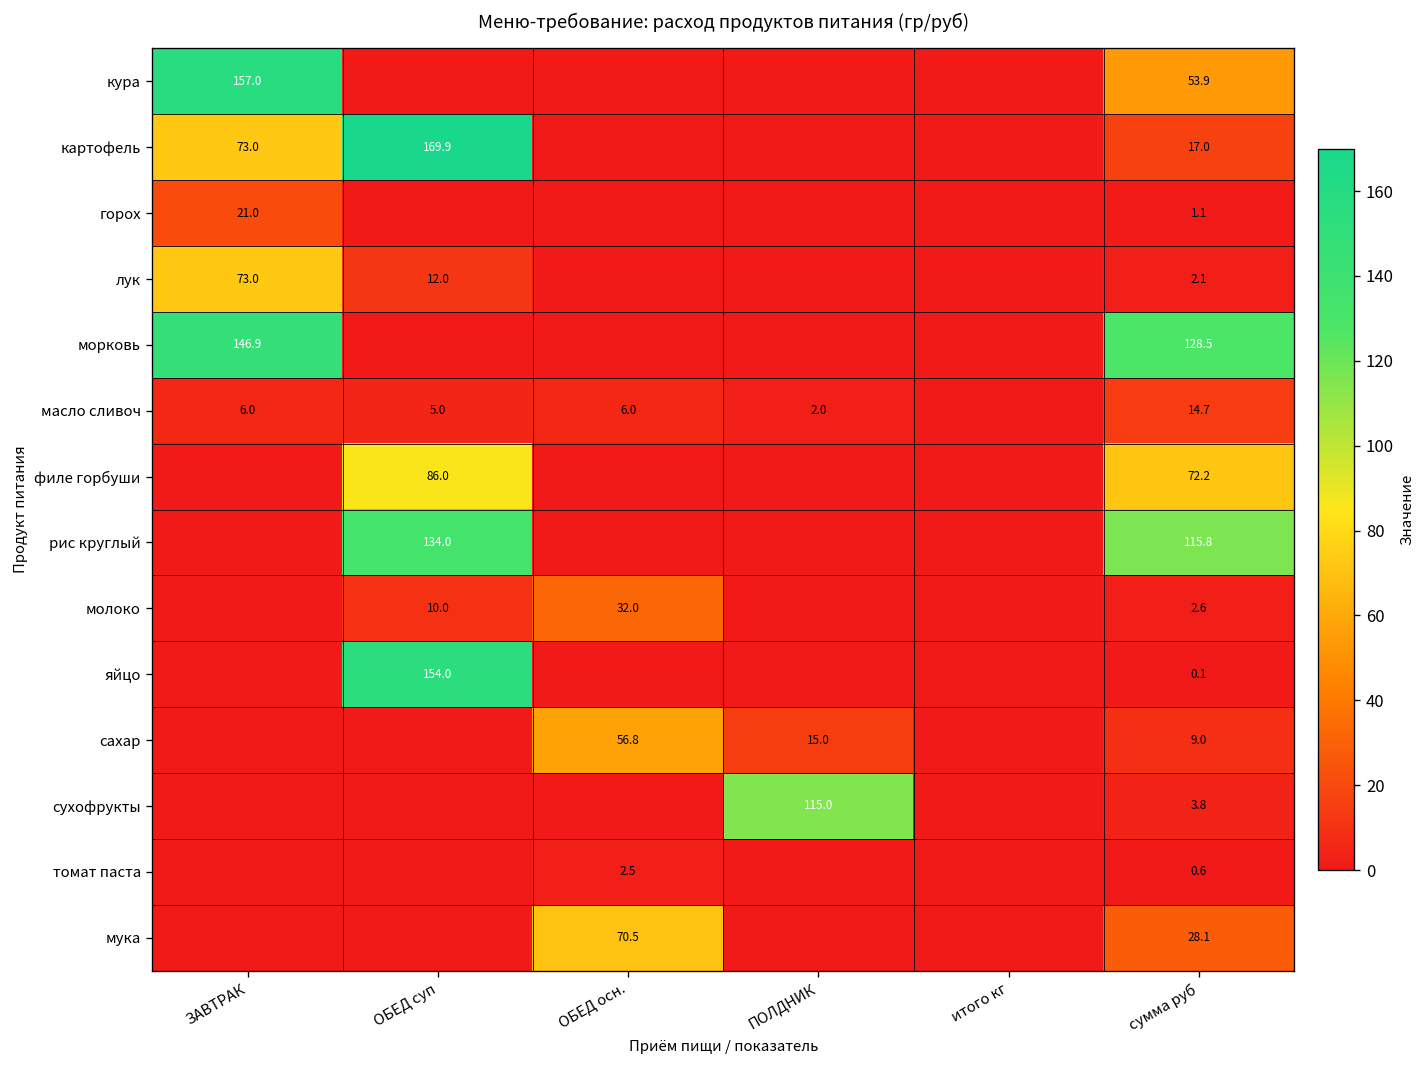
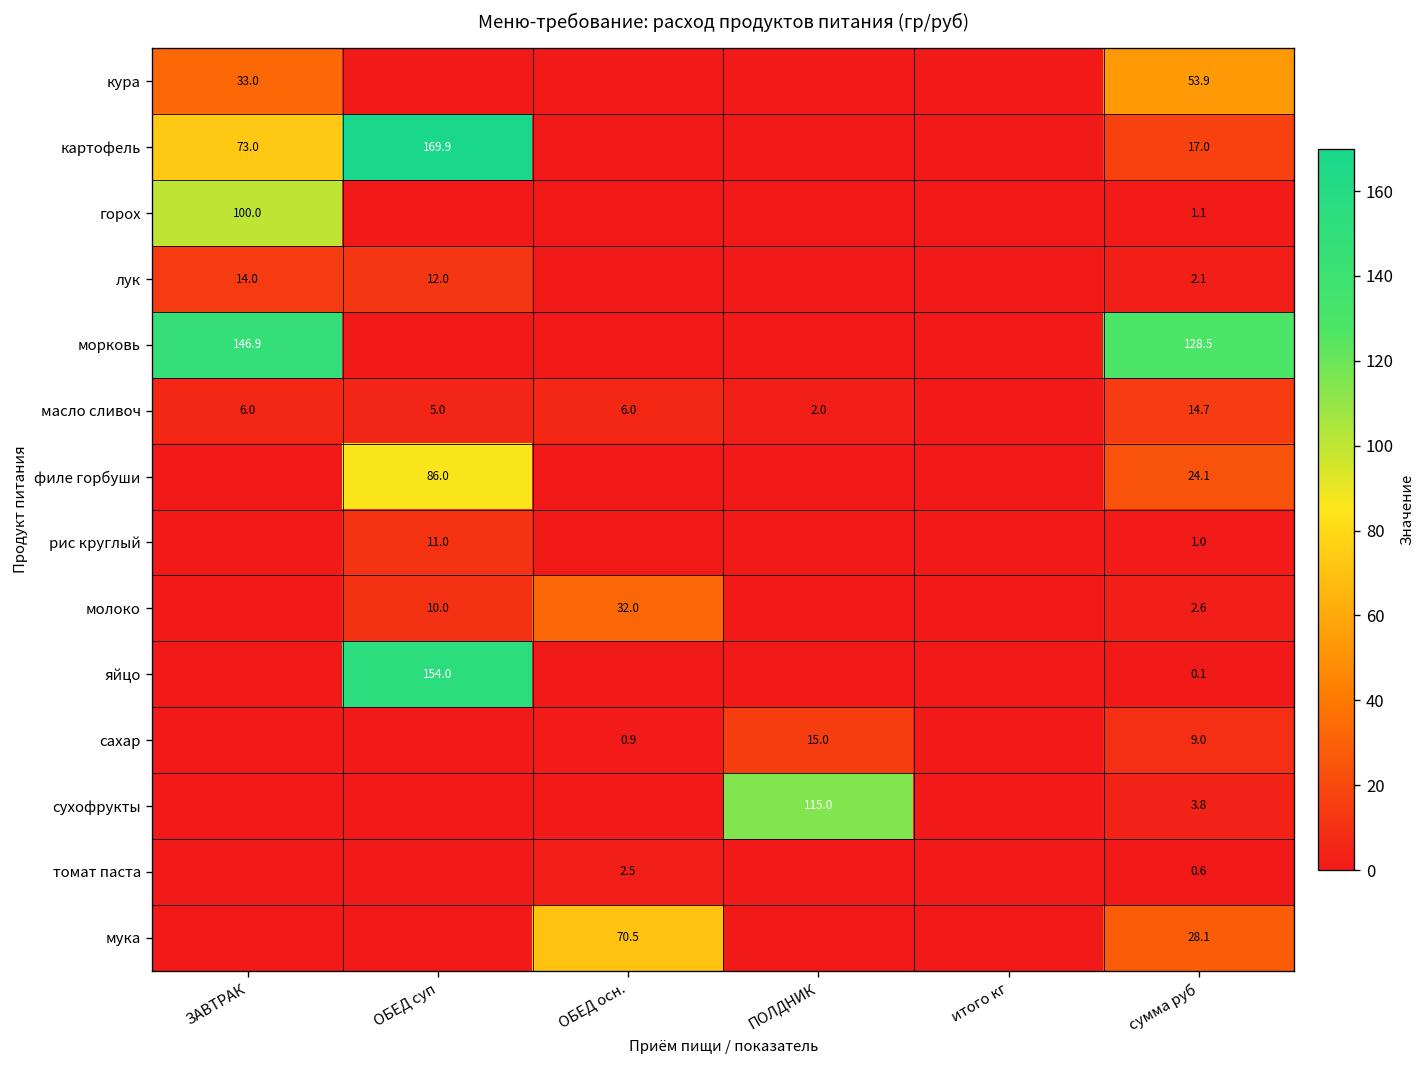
кура, ЗАВТРАК: 157.0 -> 33.0
горох, ЗАВТРАК: 21.0 -> 100.0
лук, ЗАВТРАК: 73.0 -> 14.0
филе горбуши, сумма руб: 72.2 -> 24.1
рис круглый, ОБЕД суп: 134.0 -> 11.0
рис круглый, сумма руб: 115.8 -> 1.0
сахар, ОБЕД осн.: 56.8 -> 0.9
